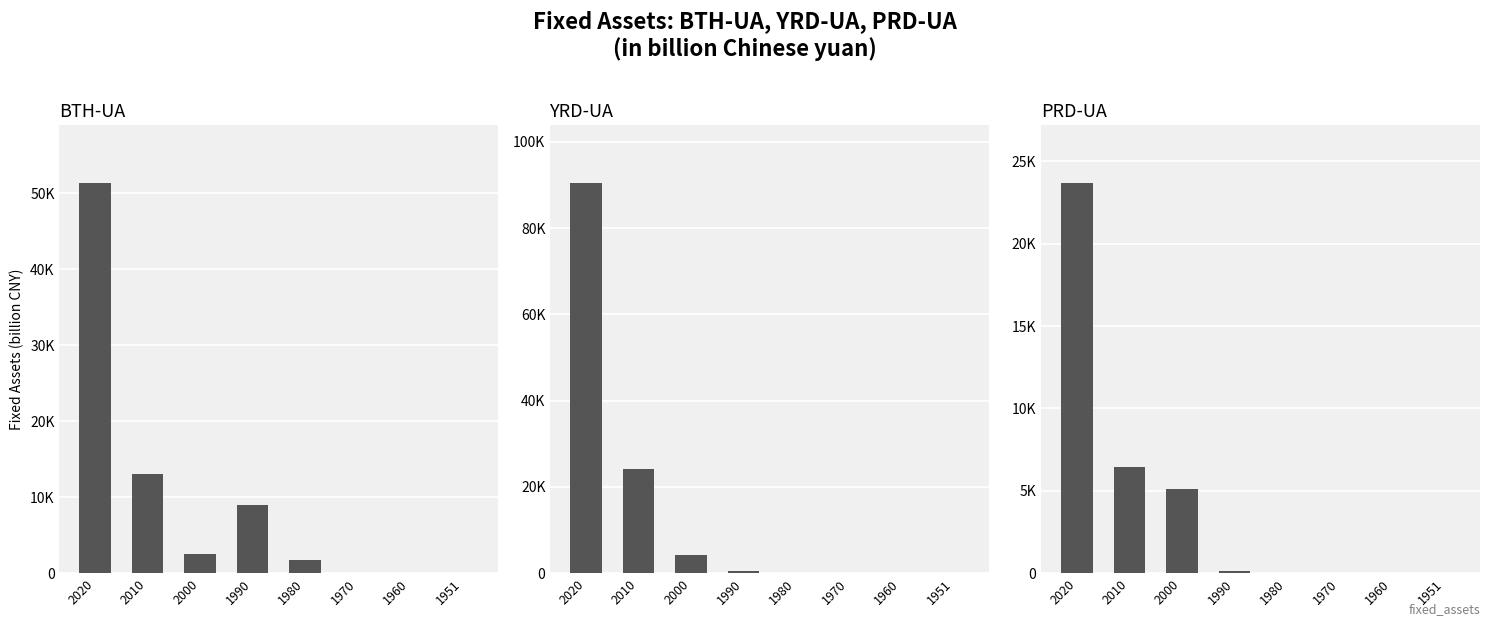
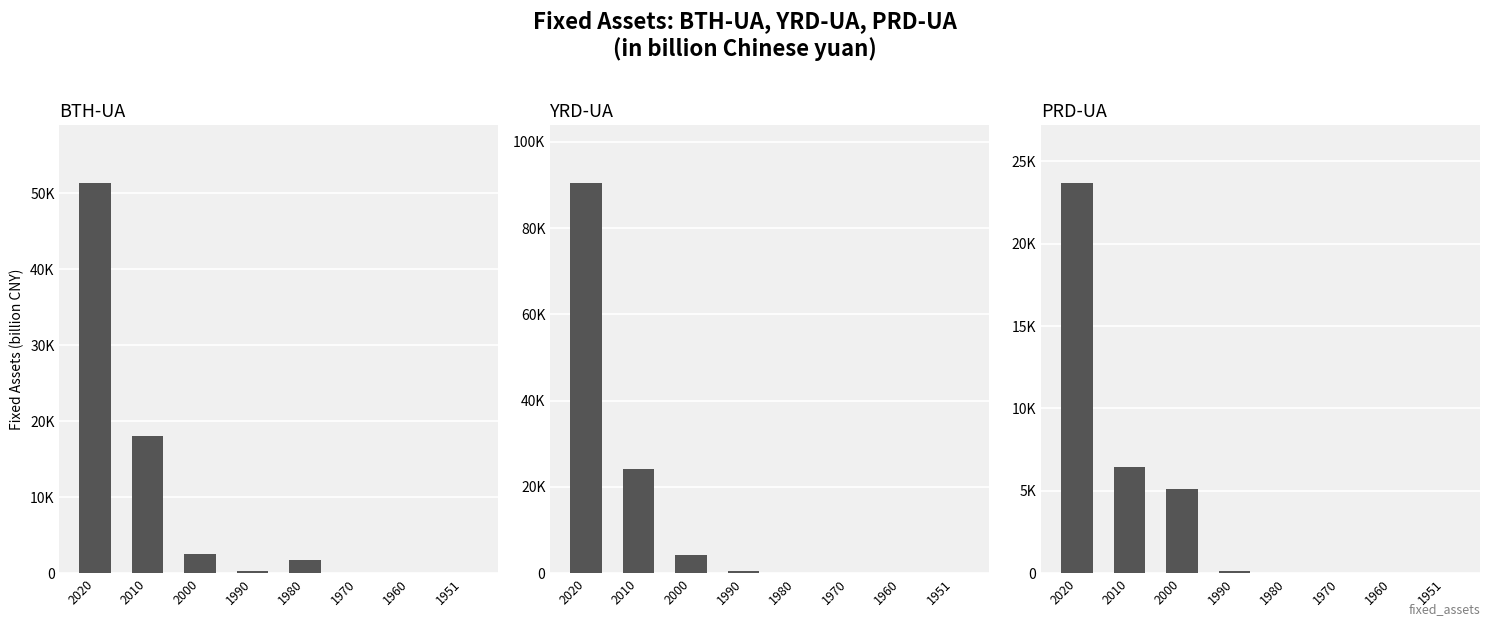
BTH-UA, 2010: 13000 -> 18000
BTH-UA, 1990: 9000 -> 0
